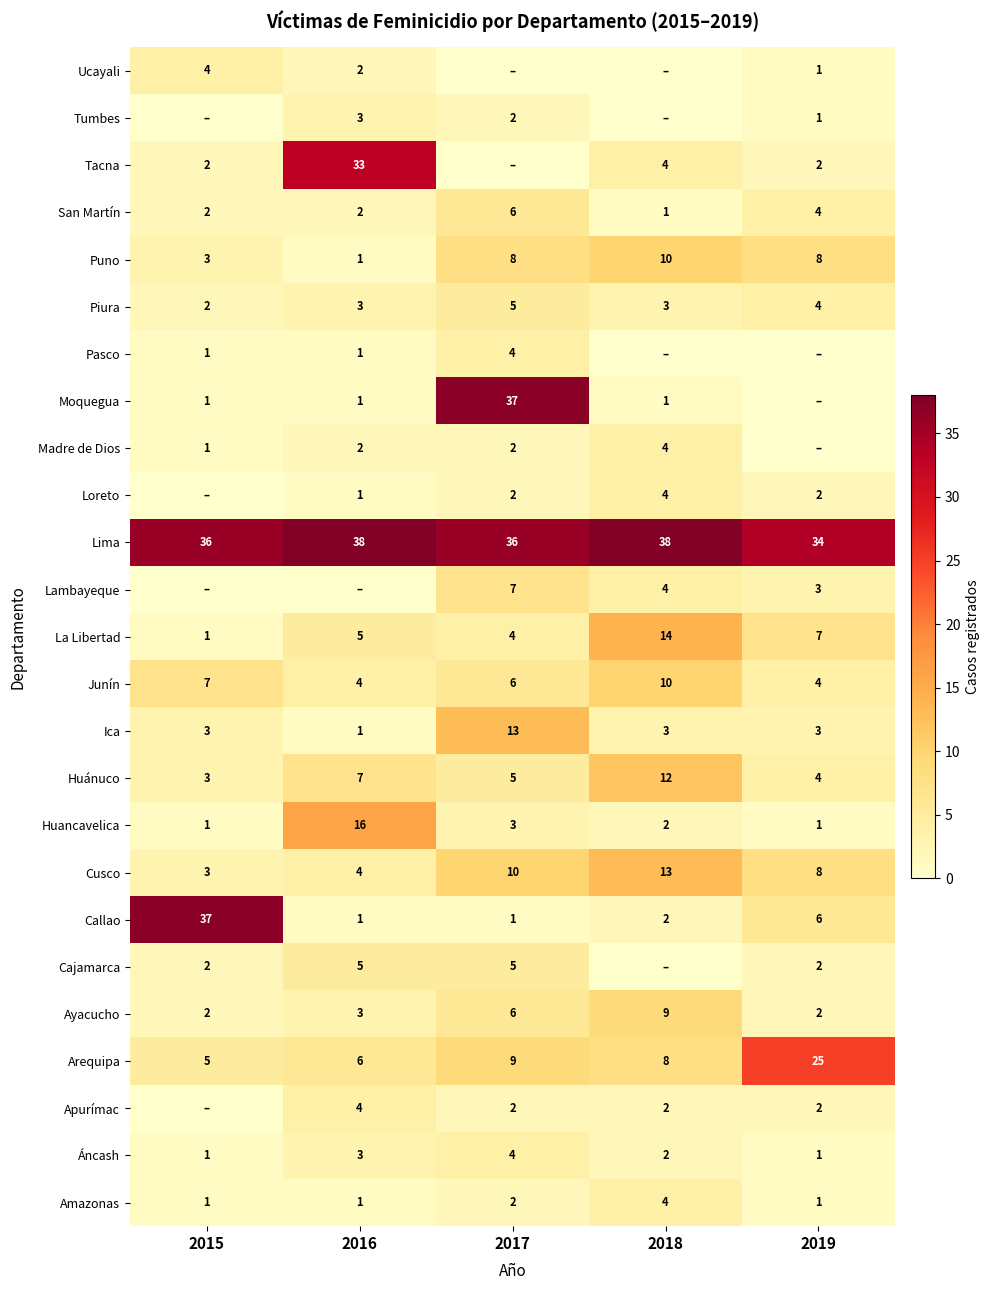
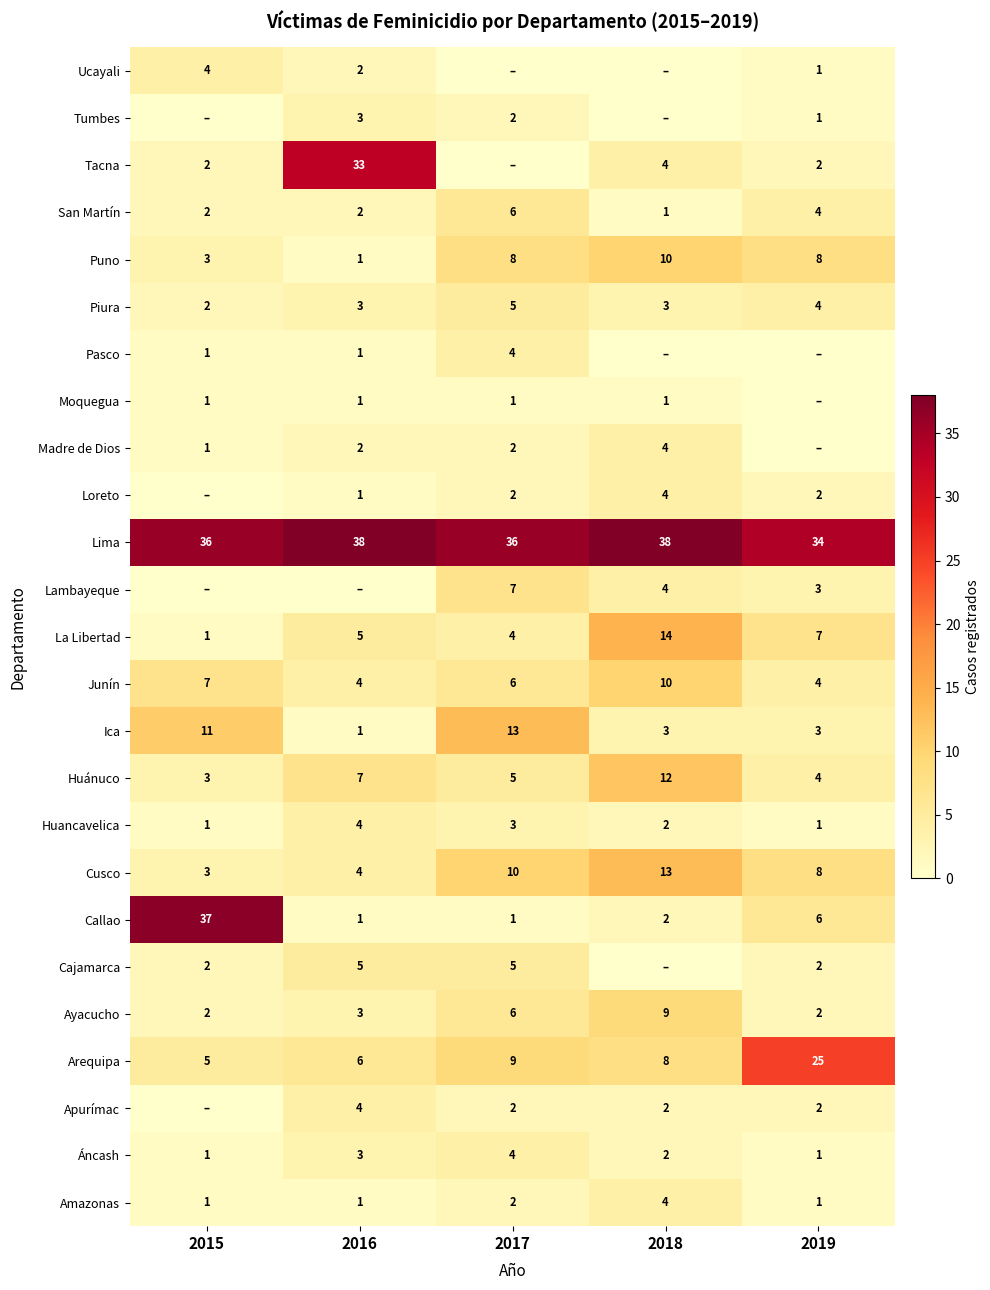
Moquegua, 2017: 37 -> 1
Ica, 2015: 3 -> 11
Huancavelica, 2016: 16 -> 4
